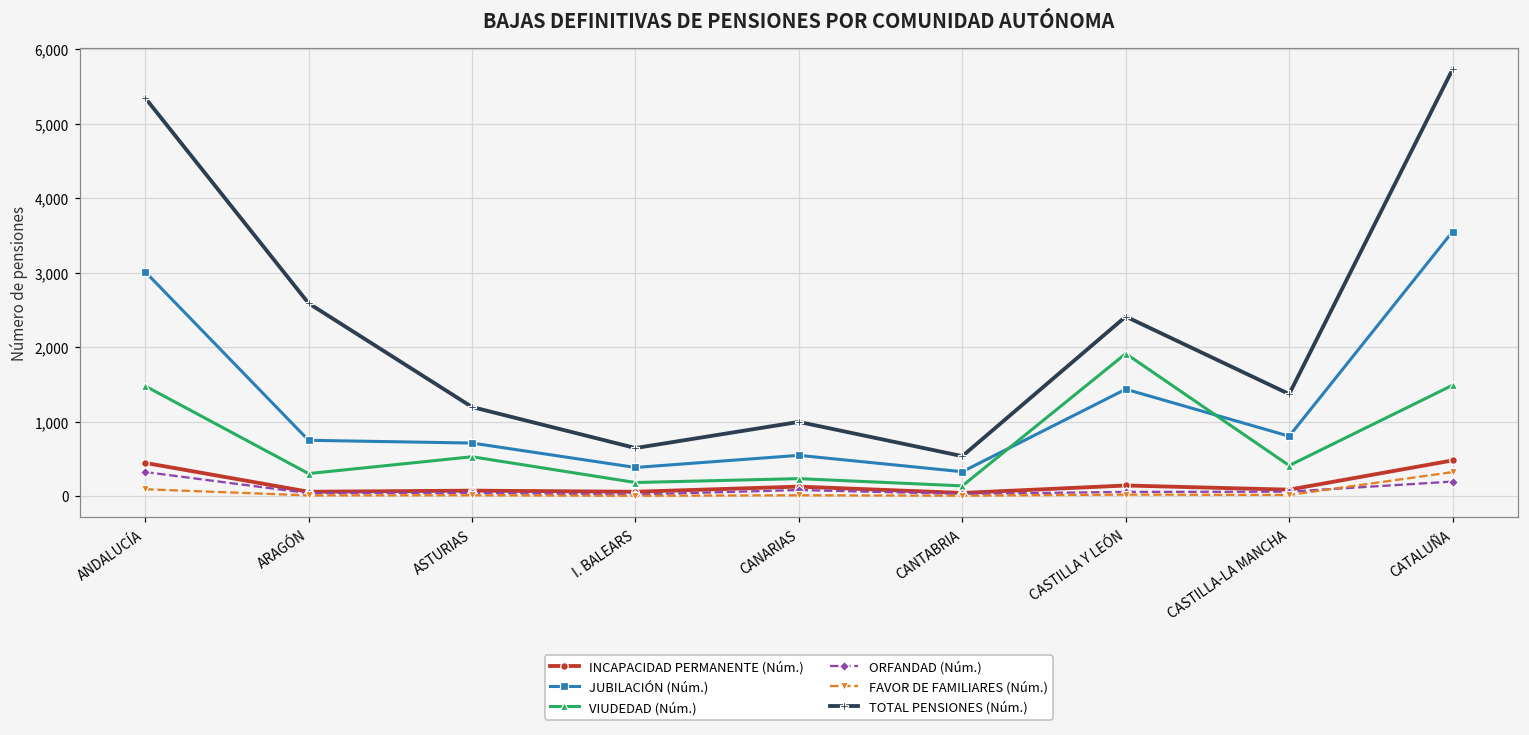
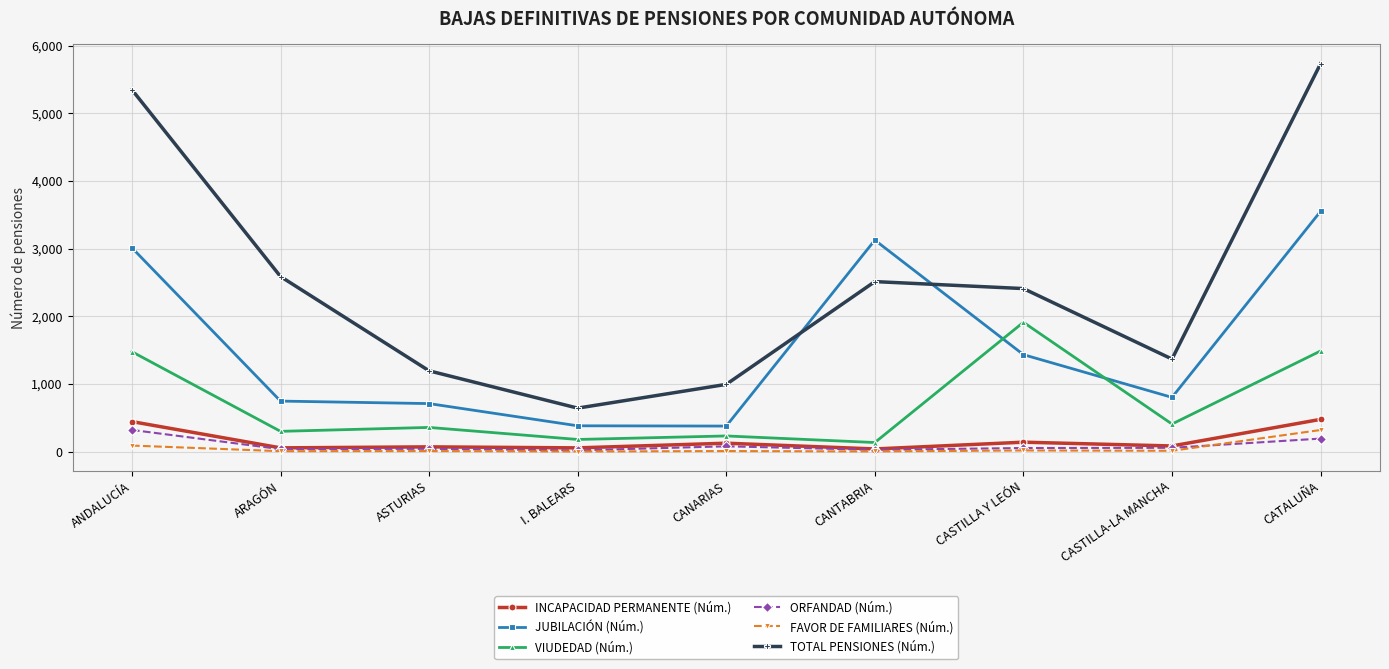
VIUDEDAD (Núm.), ASTURIAS: 500 -> 400
JUBILACIÓN (Núm.), CANARIAS: 500 -> 400
JUBILACIÓN (Núm.), CANTABRIA: 300 -> 3,100
TOTAL PENSIONES (Núm.), CANTABRIA: 500 -> 2,500
